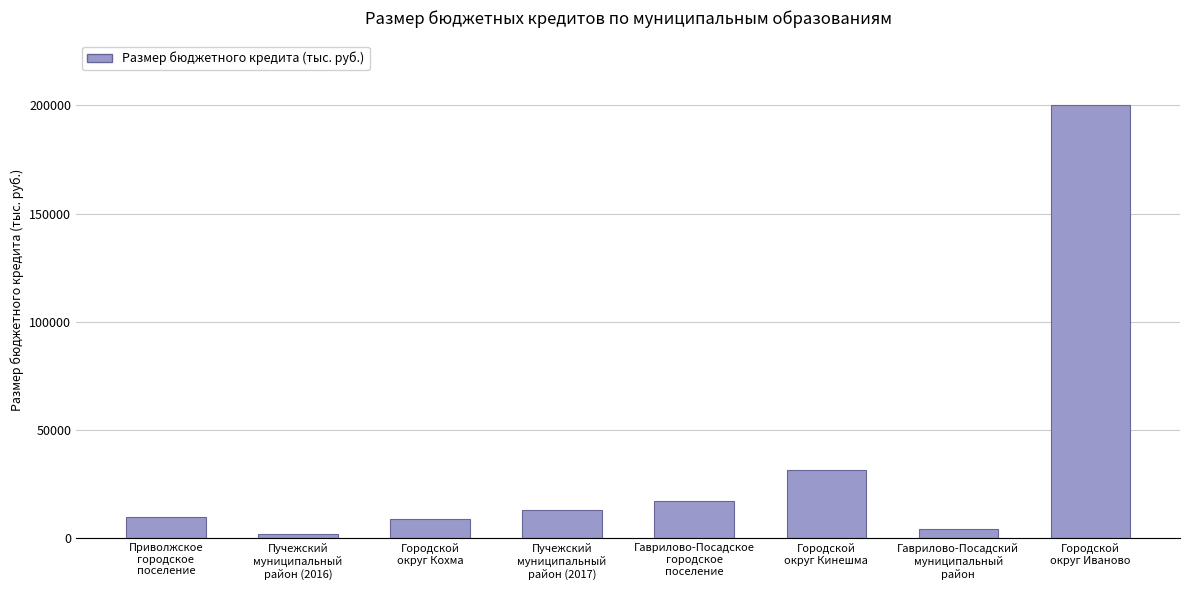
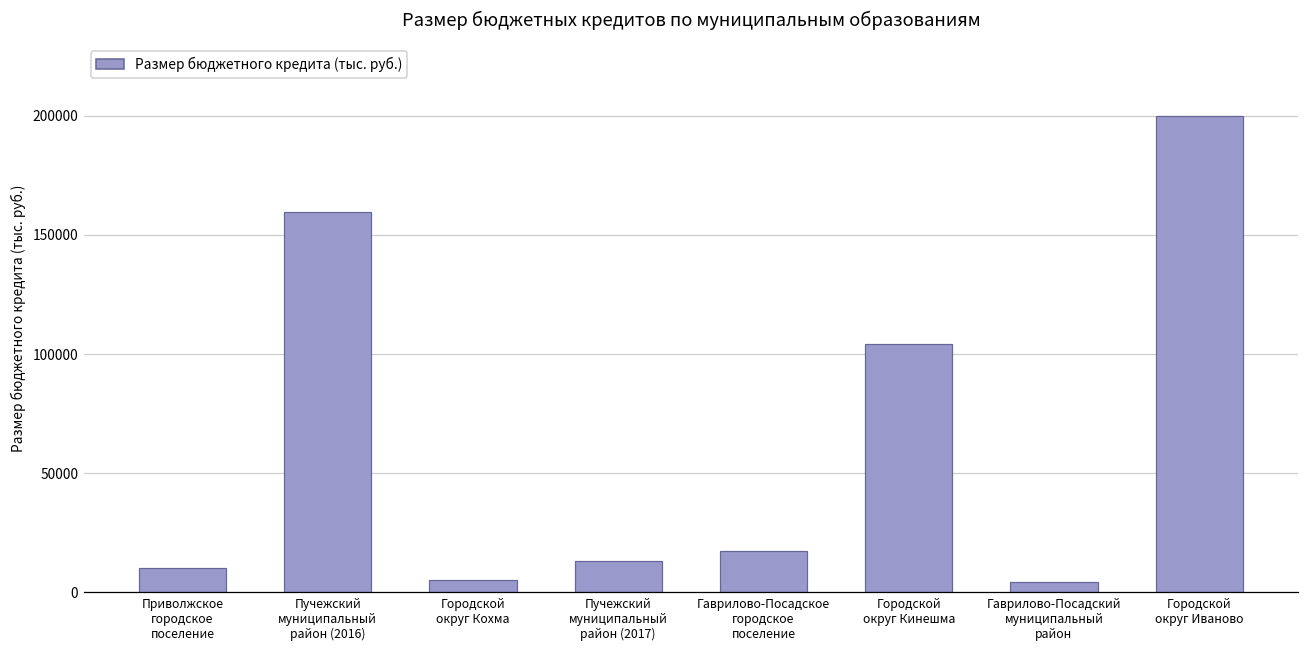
Пучежский муниципальный район (2016): 2000 -> 160000
Городской округ Кохма: 9000 -> 5000
Городской округ Кинешма: 32000 -> 104000
